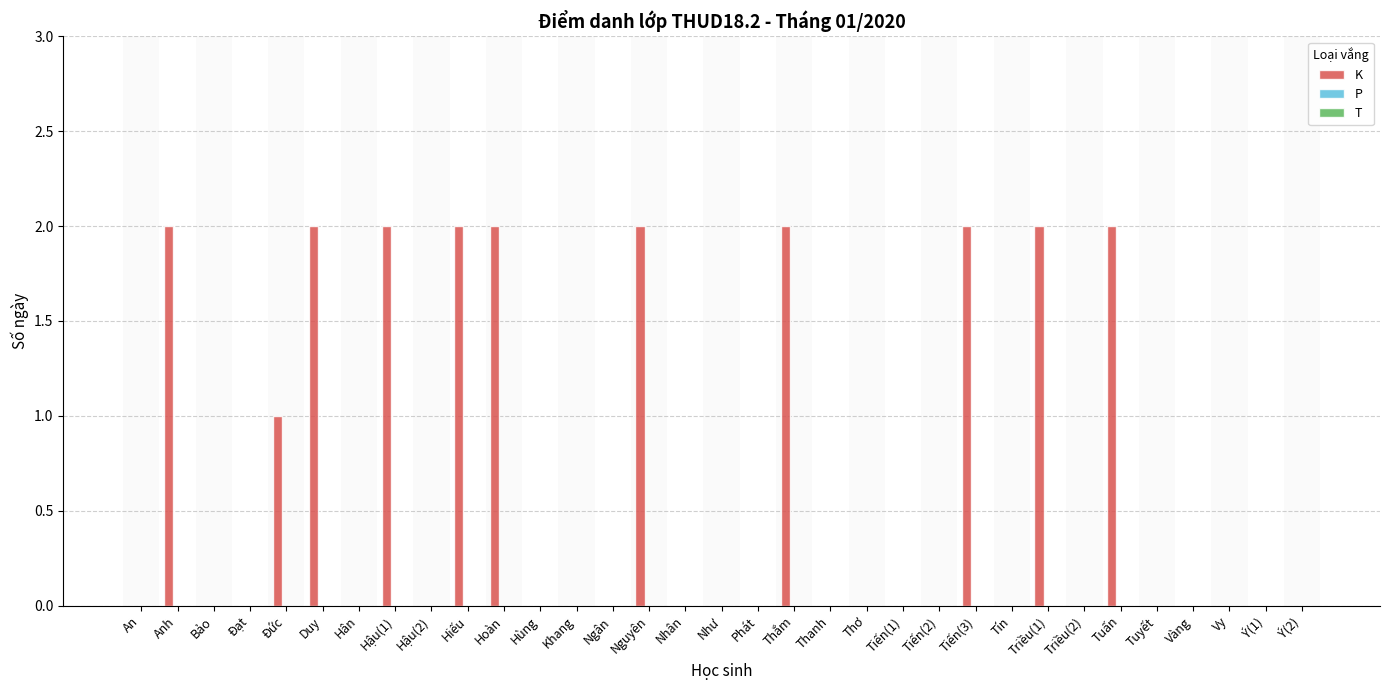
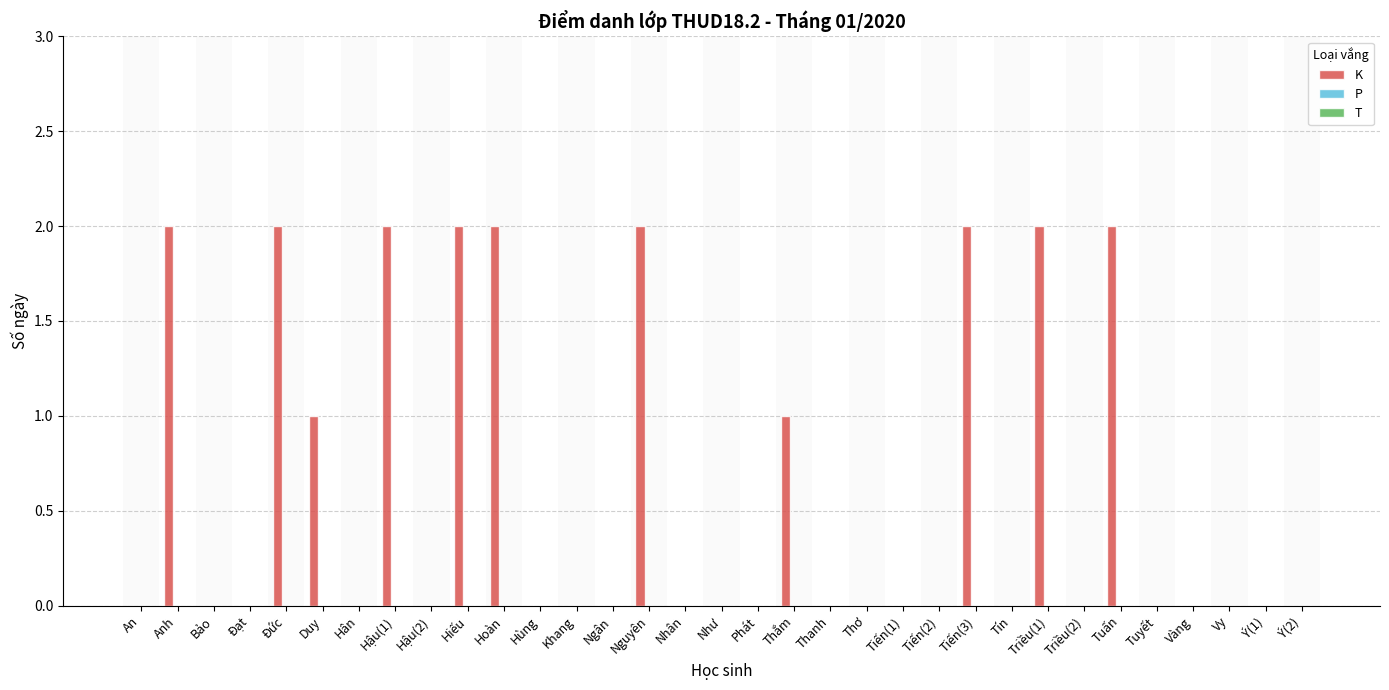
K, Đức: 1 -> 2
K, Duy: 2 -> 1
K, Thắm: 2 -> 1
